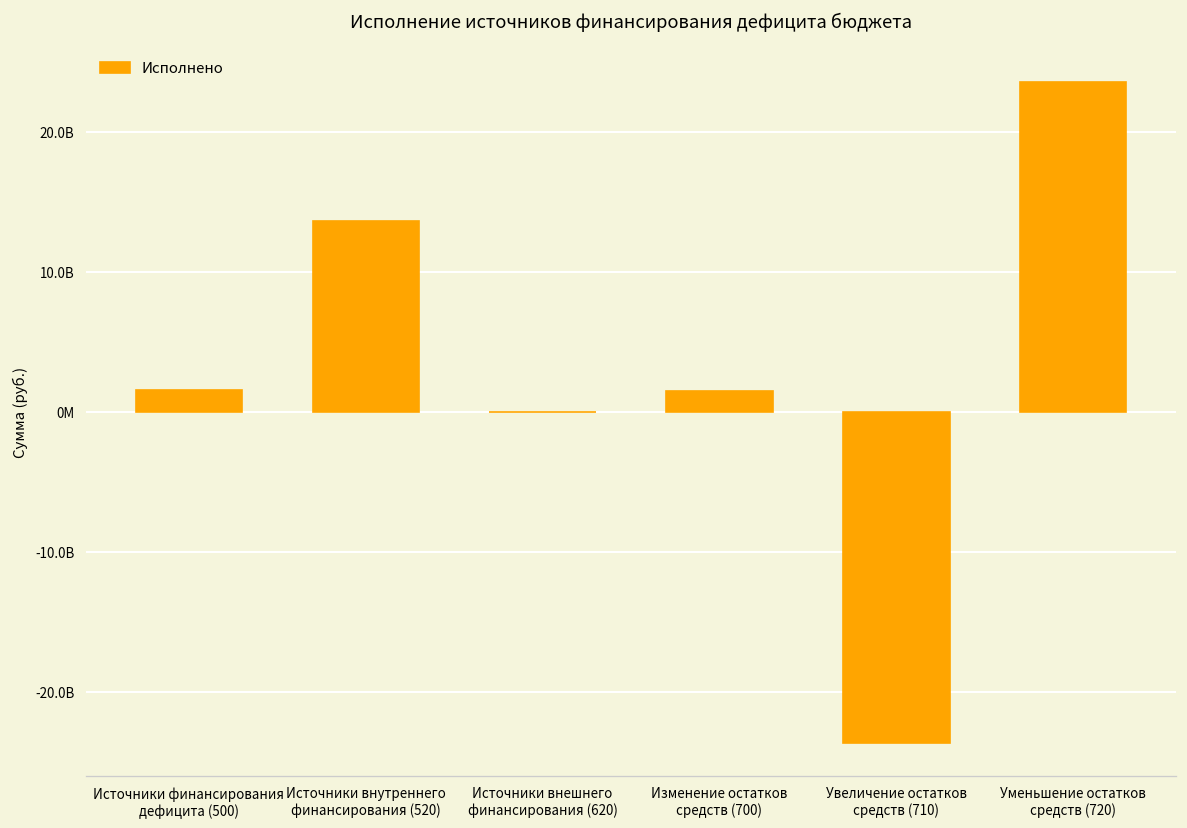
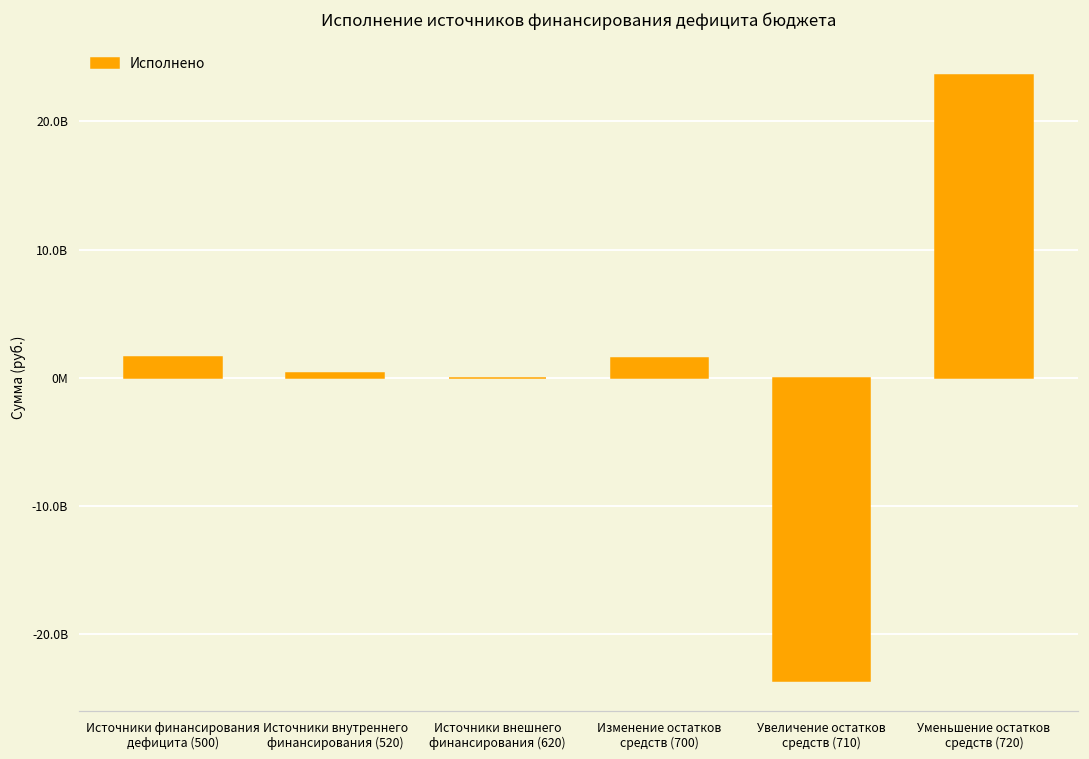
Источники внутреннего финансирования (520): 13700000000 -> 400000000
